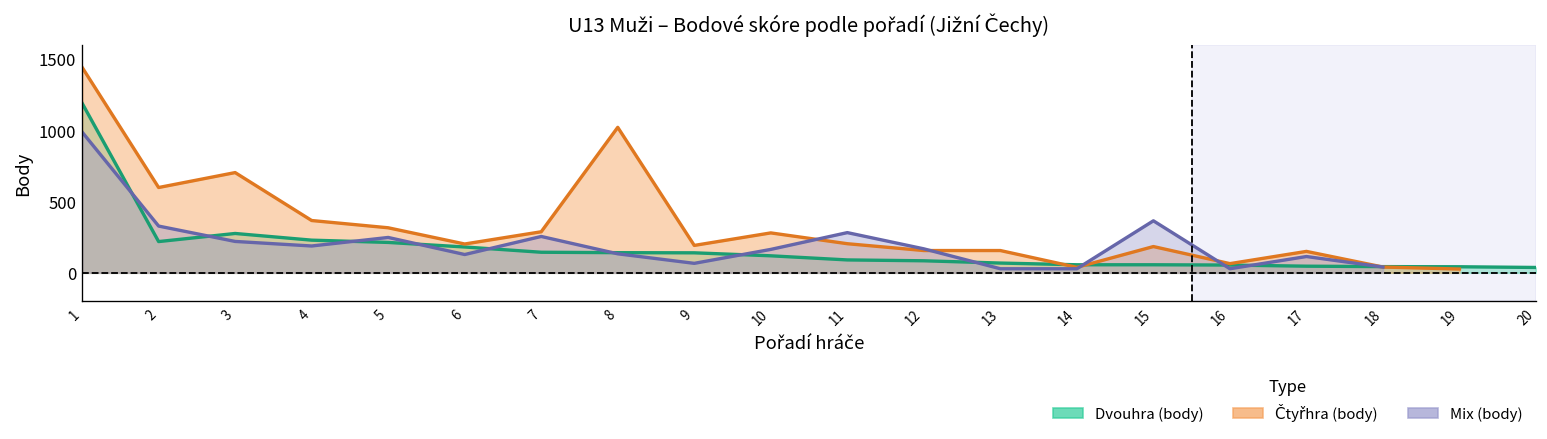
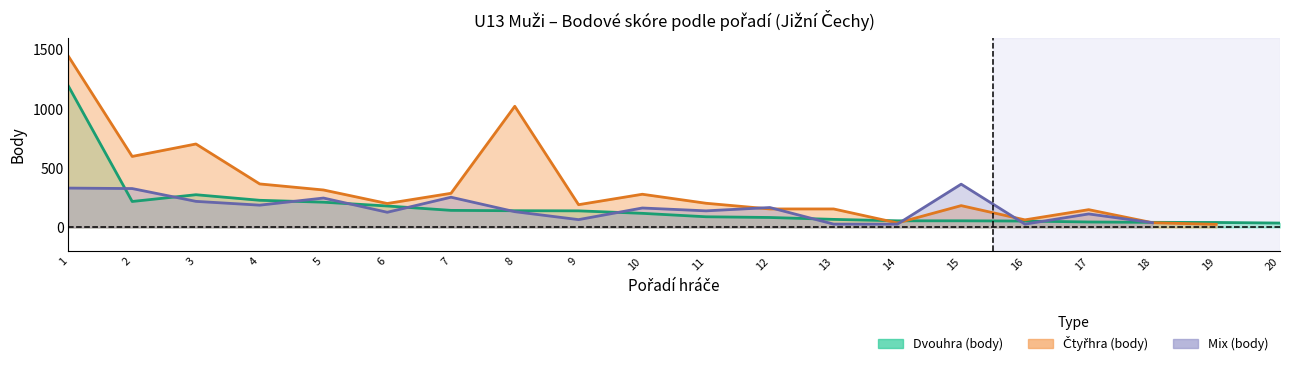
Mix (body), 1: 990 -> 330
Mix (body), 11: 280 -> 140
